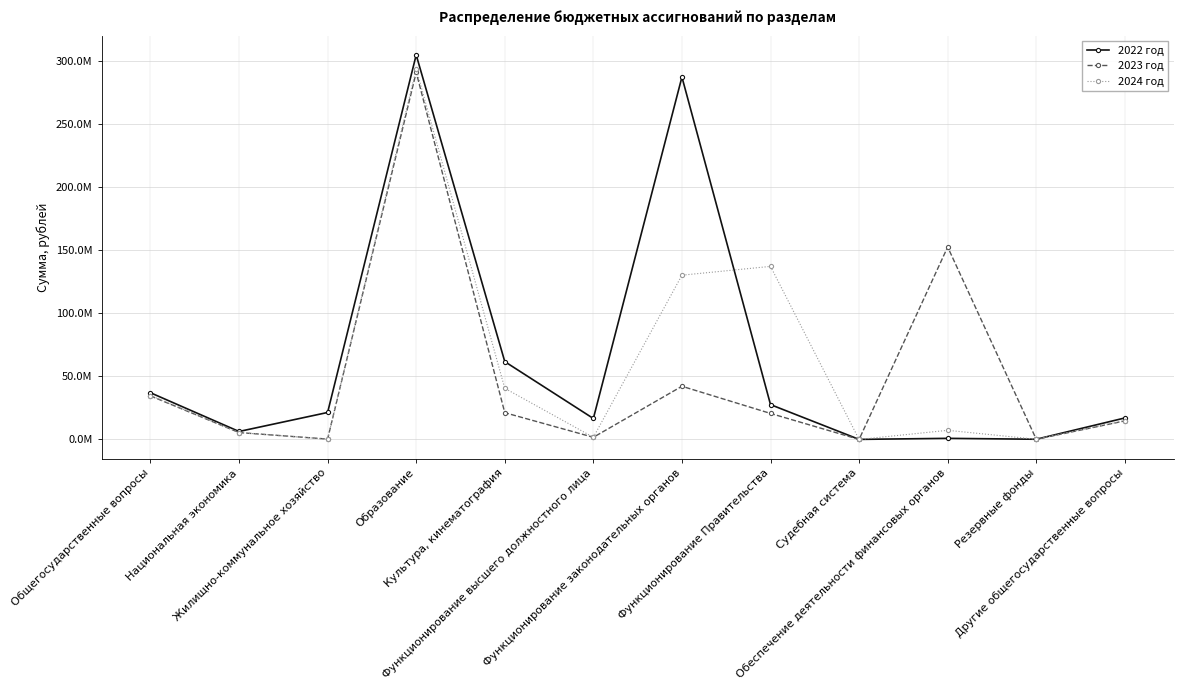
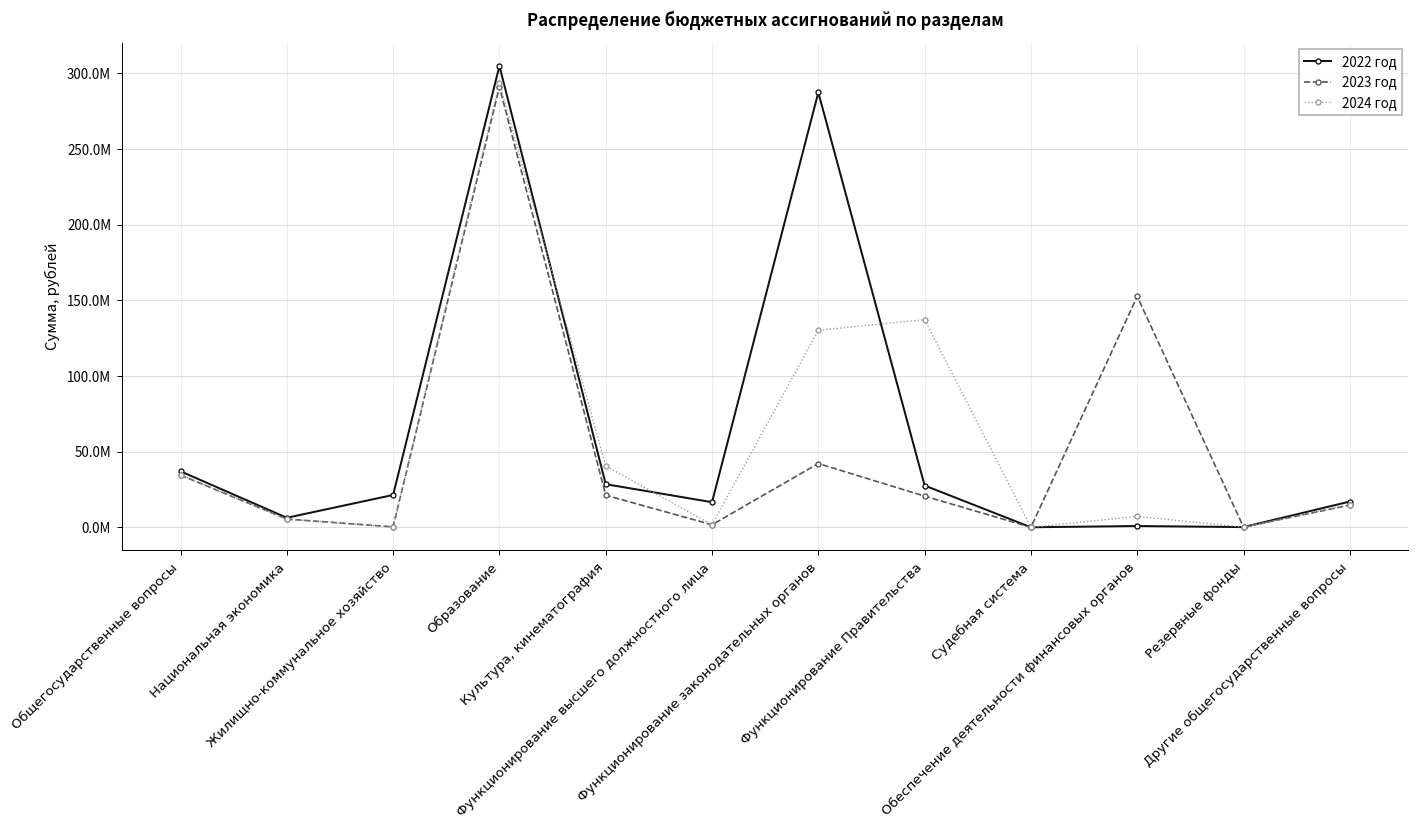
2022 год, Культура, кинематография: 62000000 -> 29000000
